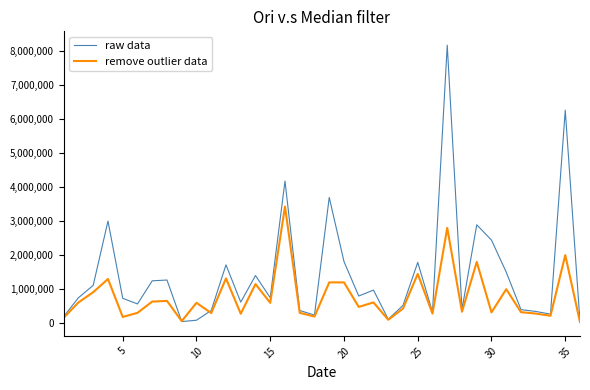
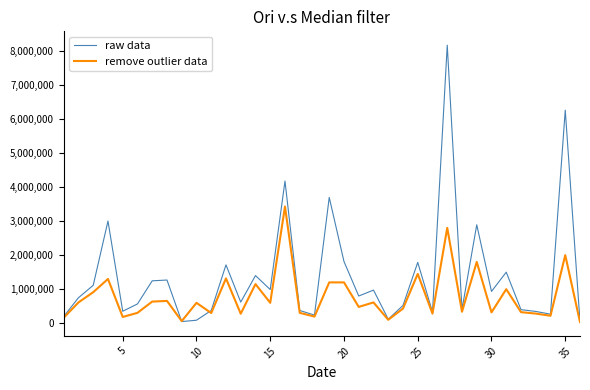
raw data, 5: 700,000 -> 400,000
raw data, 15: 800,000 -> 1,000,000
raw data, 30: 2,400,000 -> 900,000
